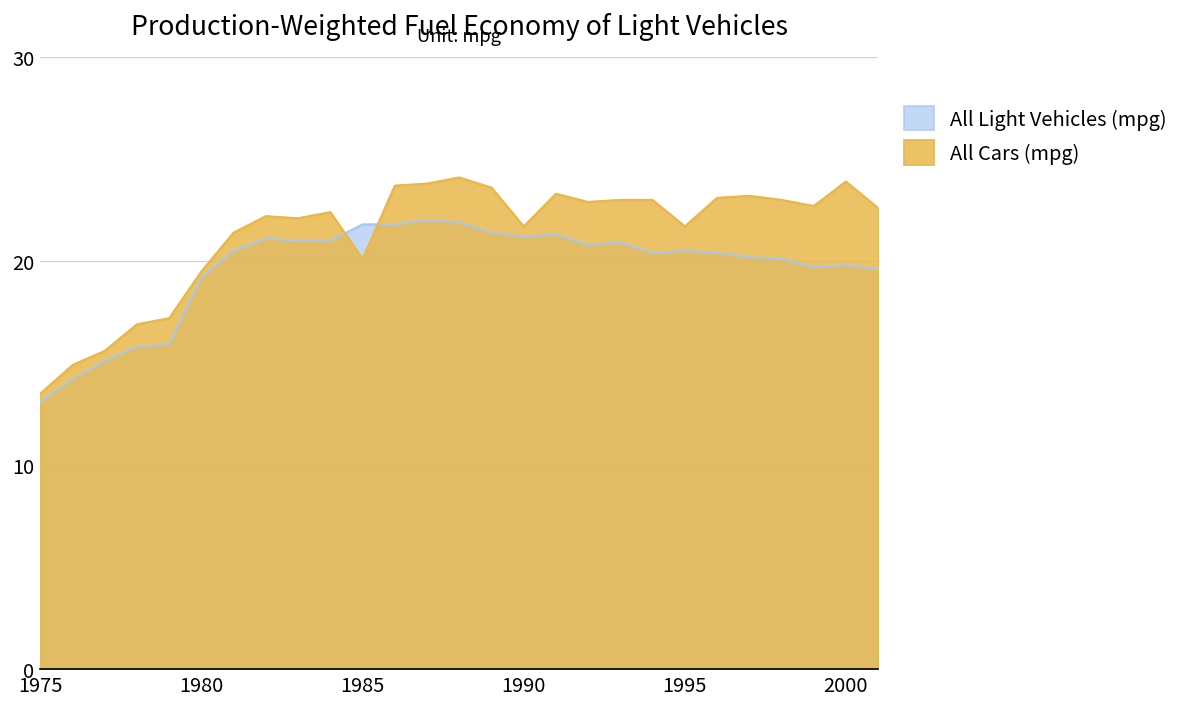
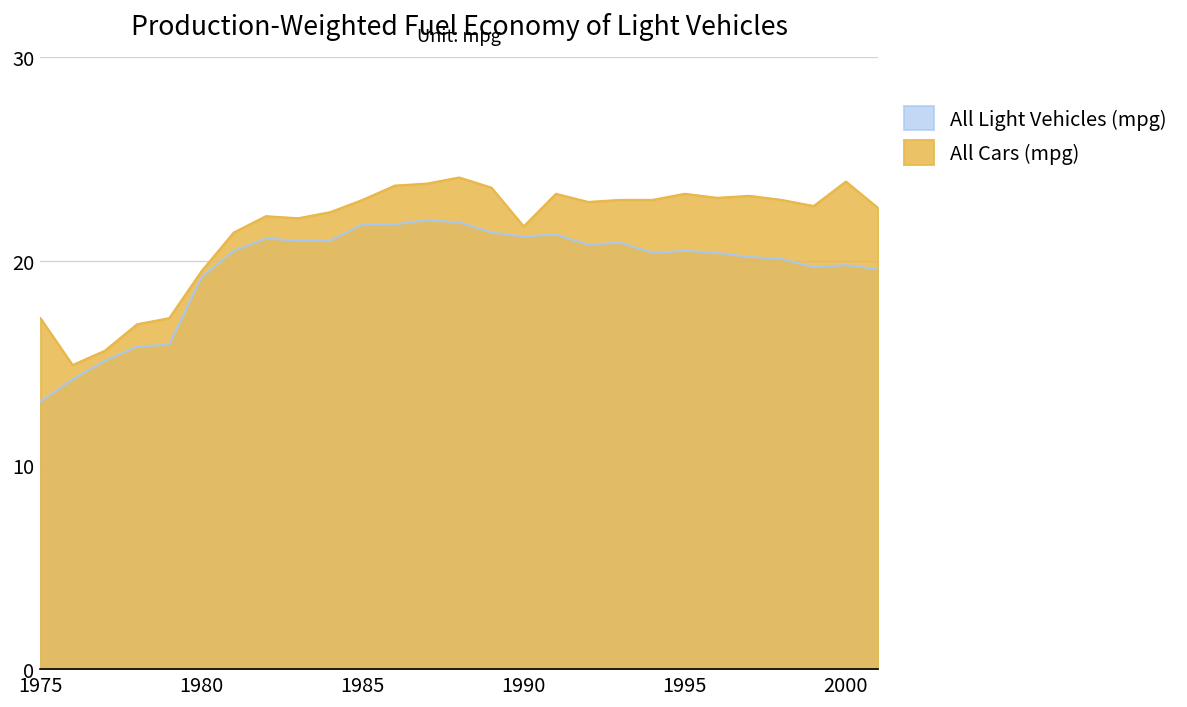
All Cars (mpg), 1975: 13.5 -> 17.2
All Cars (mpg), 1985: 20.1 -> 23.0
All Cars (mpg), 1995: 21.7 -> 23.3
